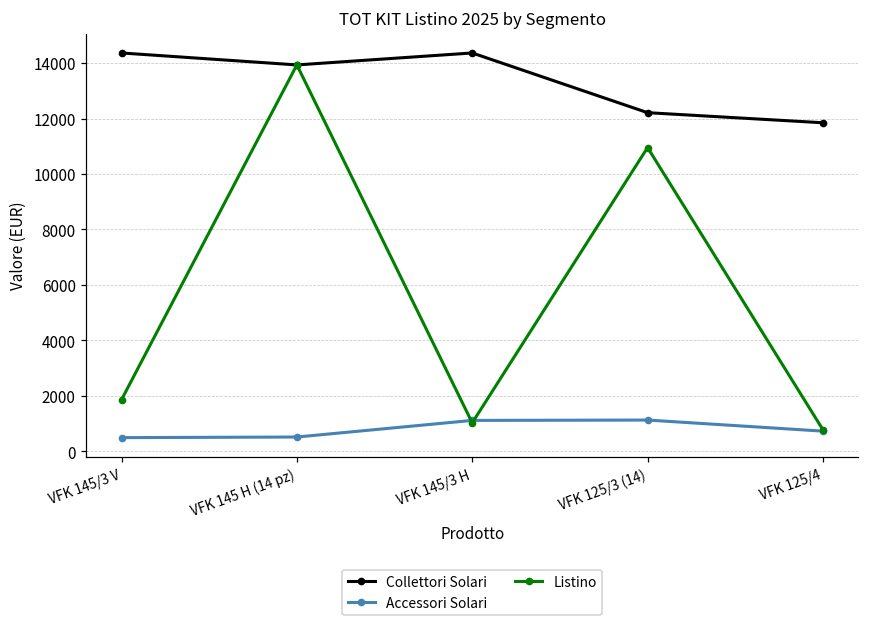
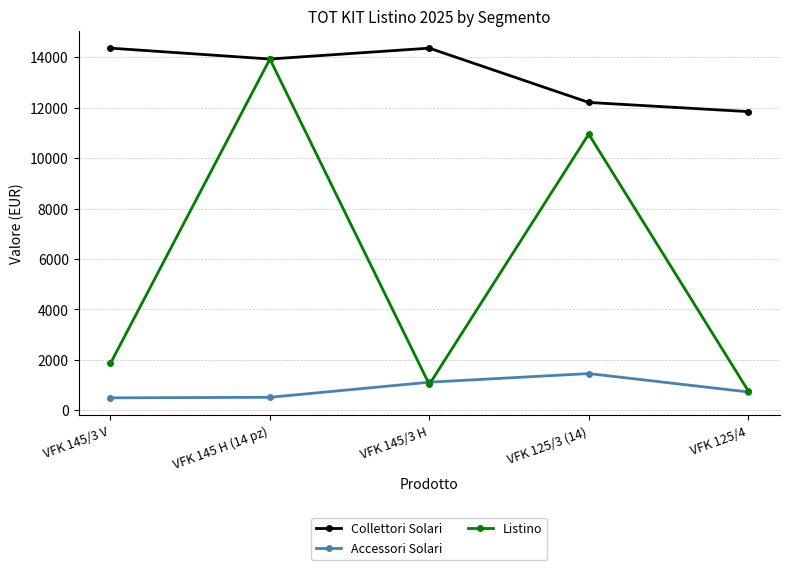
Accessori Solari, VFK 125/3 (14): 1100 -> 1500
